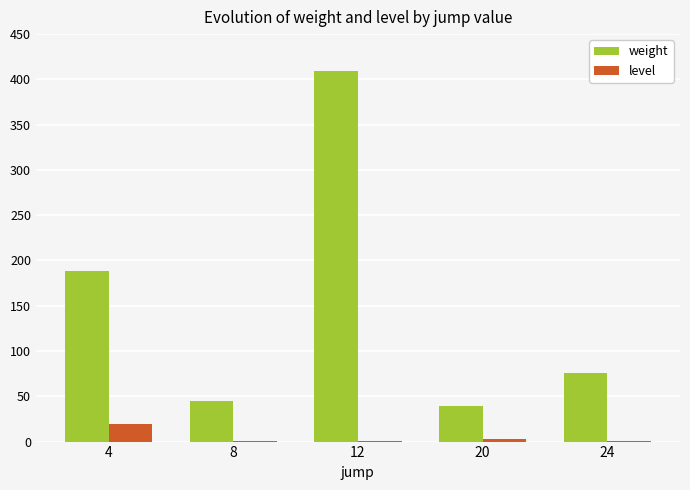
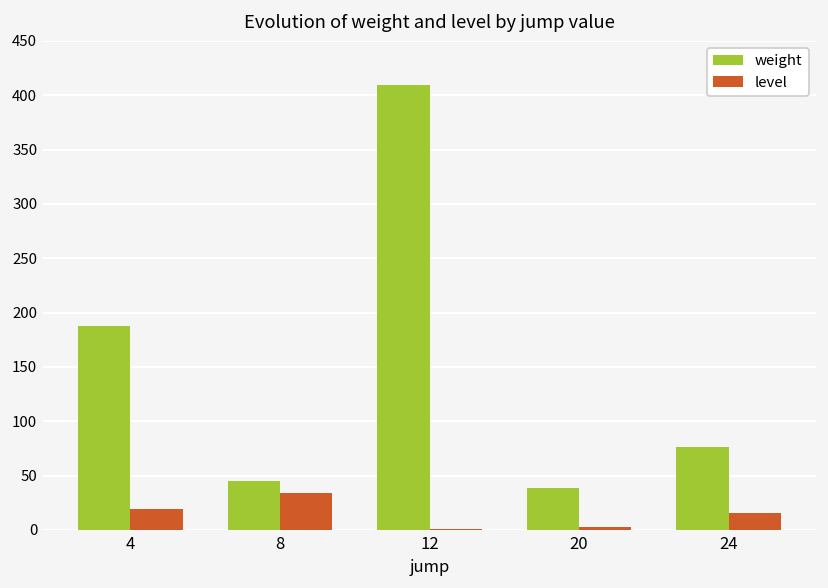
level, 8: 0 -> 30
level, 24: 0 -> 20
